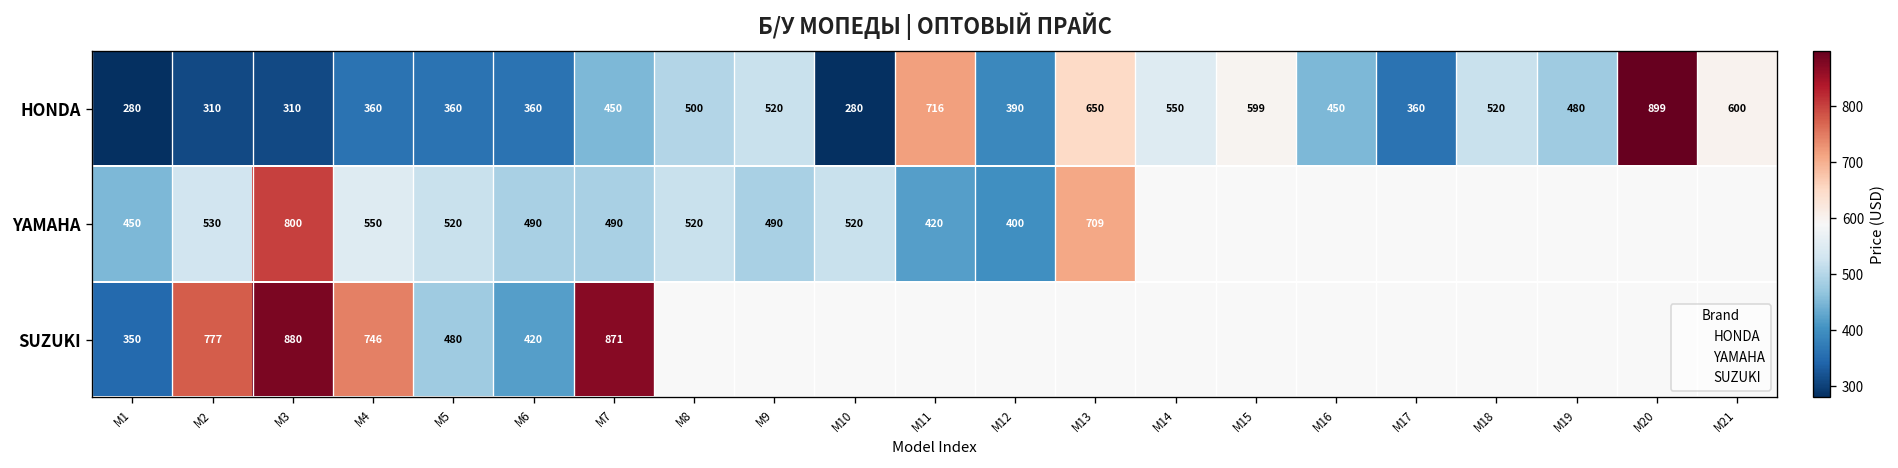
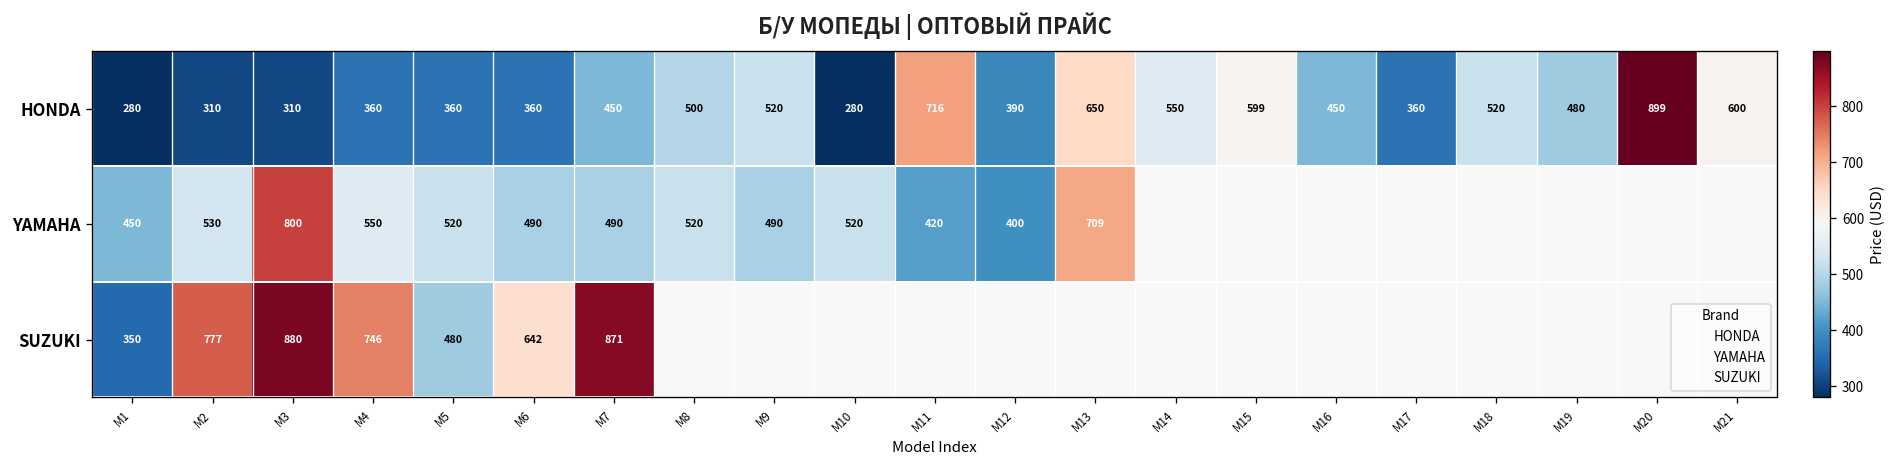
SUZUKI, M6: 420 -> 642
